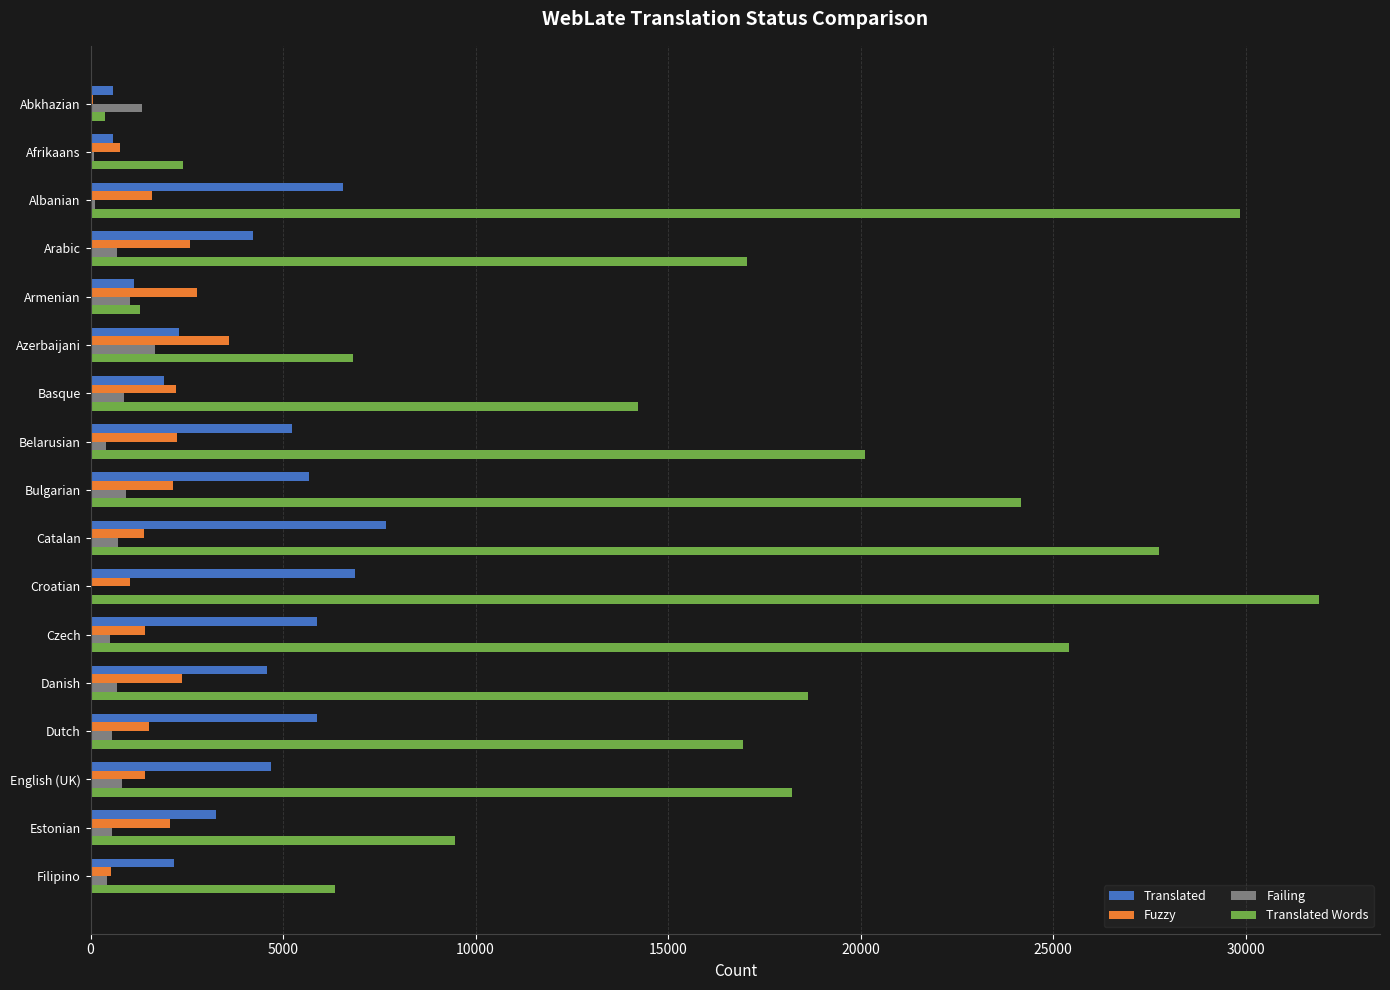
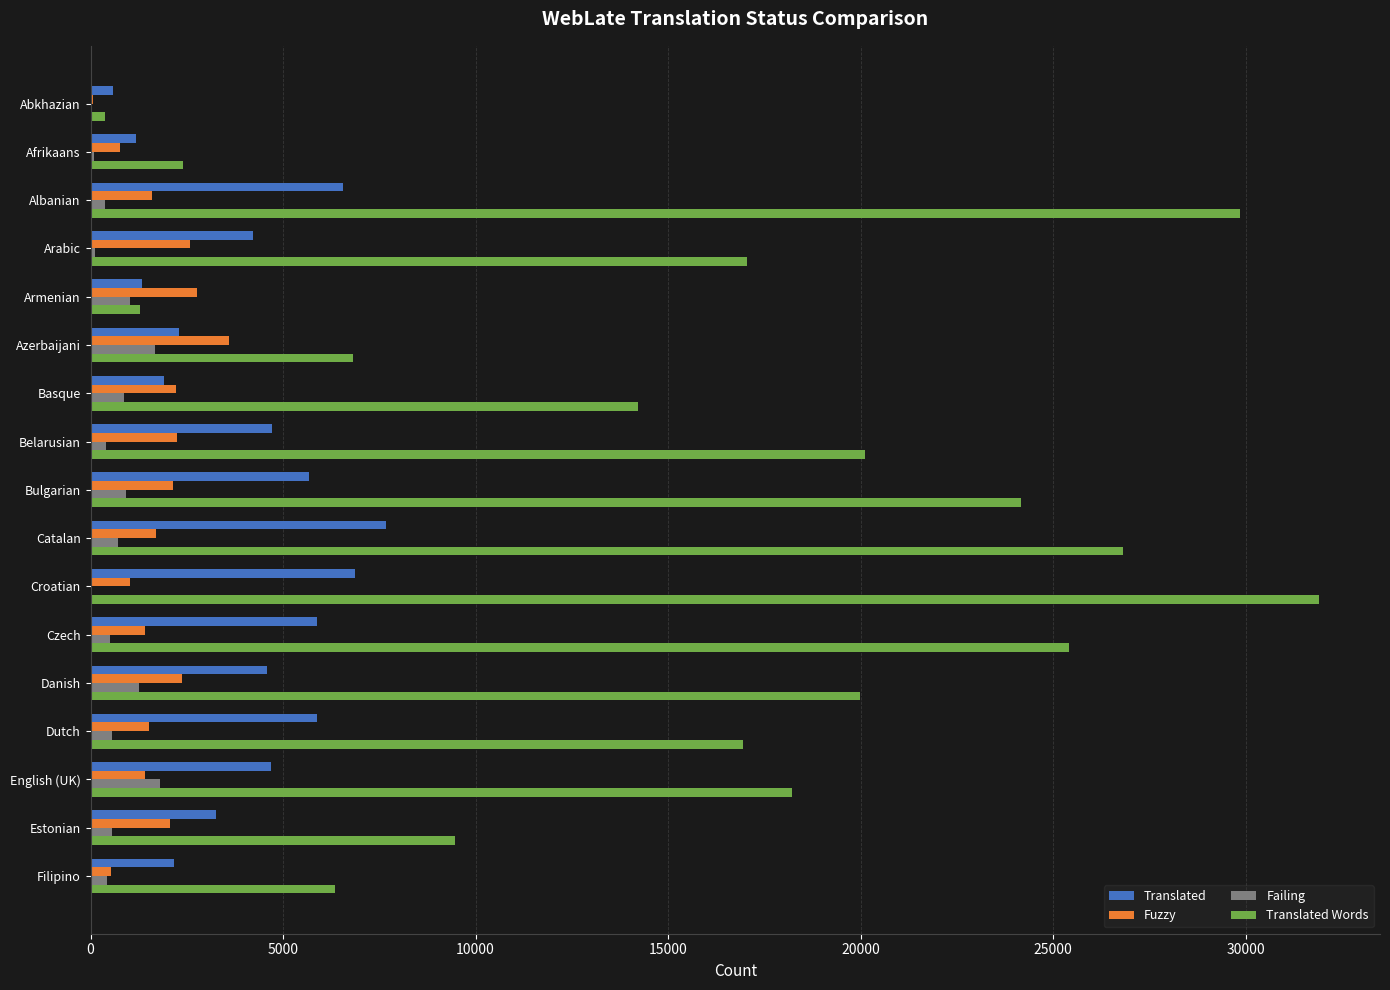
Failing, Abkhazian: 1300 -> 0
Translated, Afrikaans: 600 -> 1200
Failing, Albanian: 100 -> 400
Failing, Arabic: 700 -> 100
Translated, Armenian: 1100 -> 1300
Translated, Belarusian: 5200 -> 4700
Fuzzy, Catalan: 1400 -> 1700
Translated Words, Catalan: 27800 -> 26800
Failing, Danish: 700 -> 1300
Translated Words, Danish: 18600 -> 20000
Failing, English (UK): 800 -> 1800
